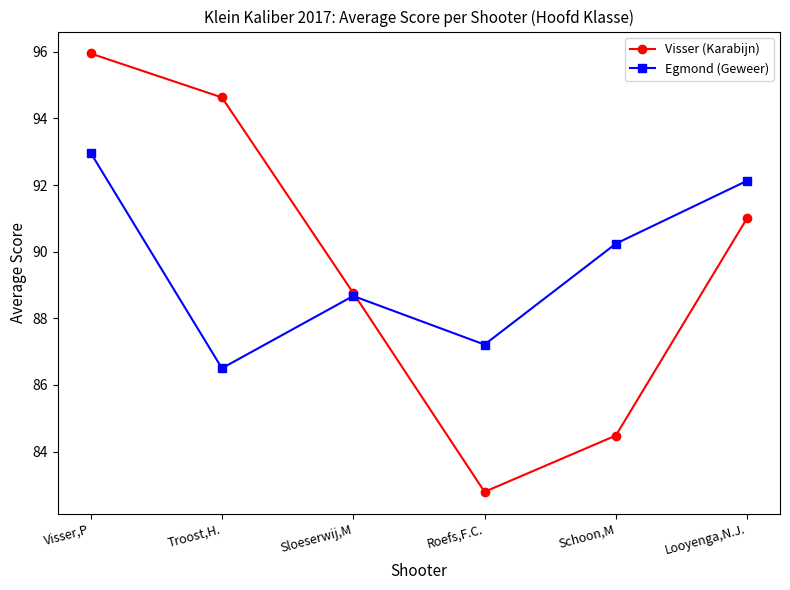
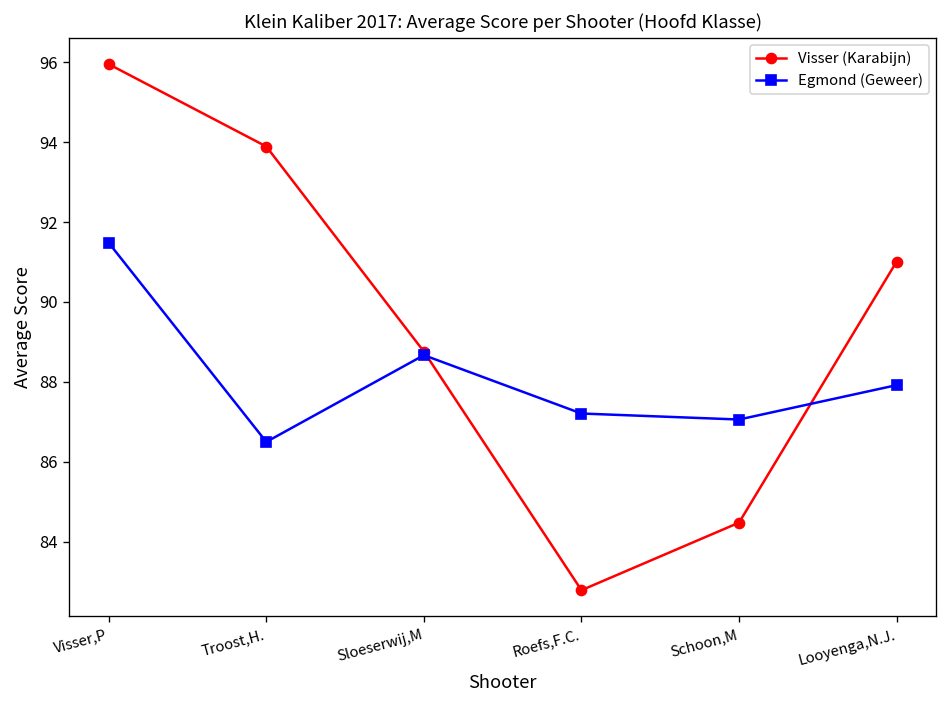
Egmond (Geweer), Visser,P: 93.0 -> 91.5
Visser (Karabijn), Troost,H.: 94.6 -> 93.9
Egmond (Geweer), Schoon,M: 90.2 -> 87.1
Egmond (Geweer), Looyenga,N.J.: 92.1 -> 87.9
